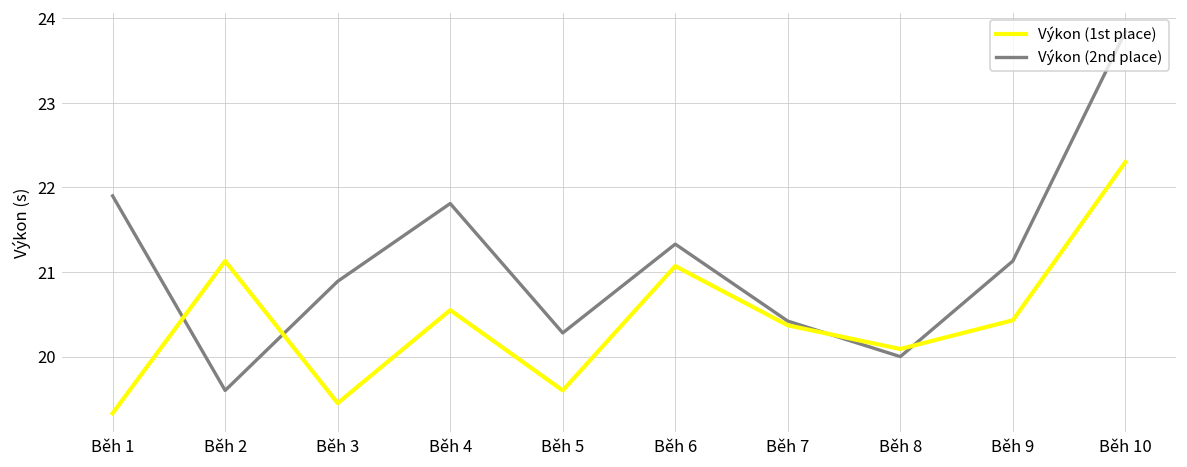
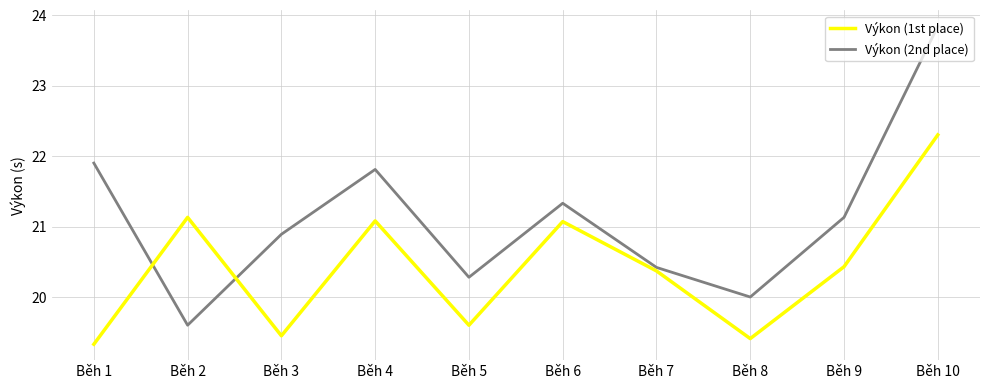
Výkon (1st place), Běh 4: 20.6 -> 21.1
Výkon (1st place), Běh 8: 20.1 -> 19.4
